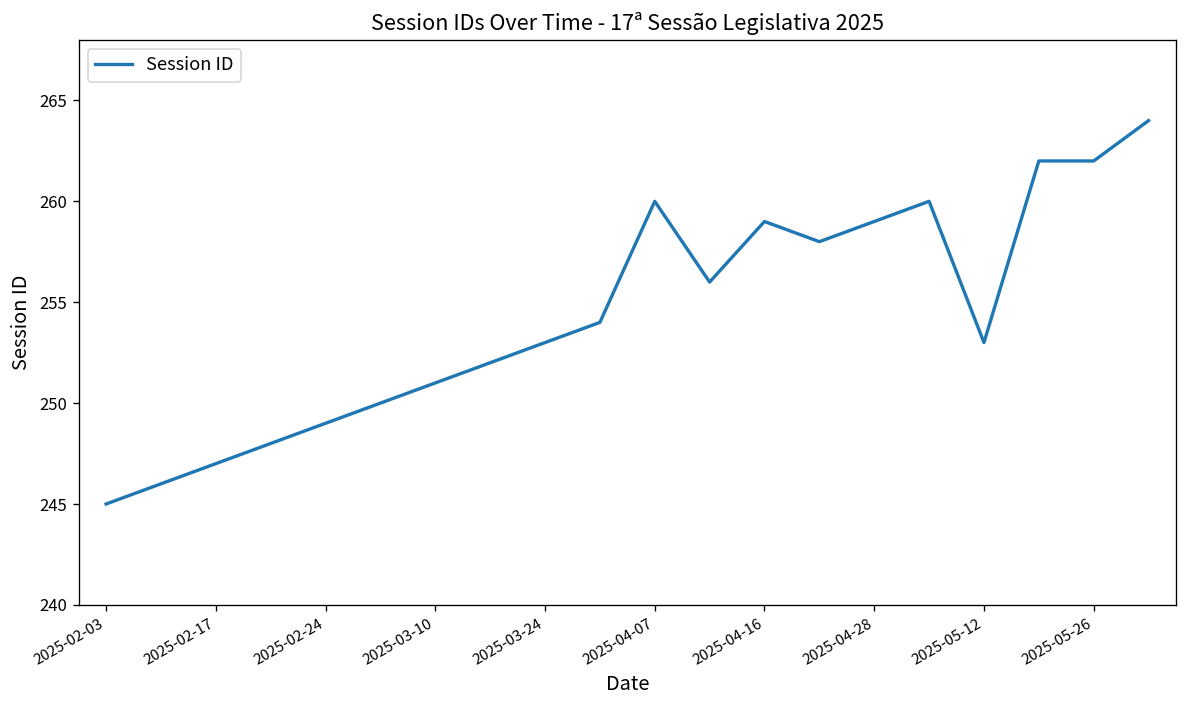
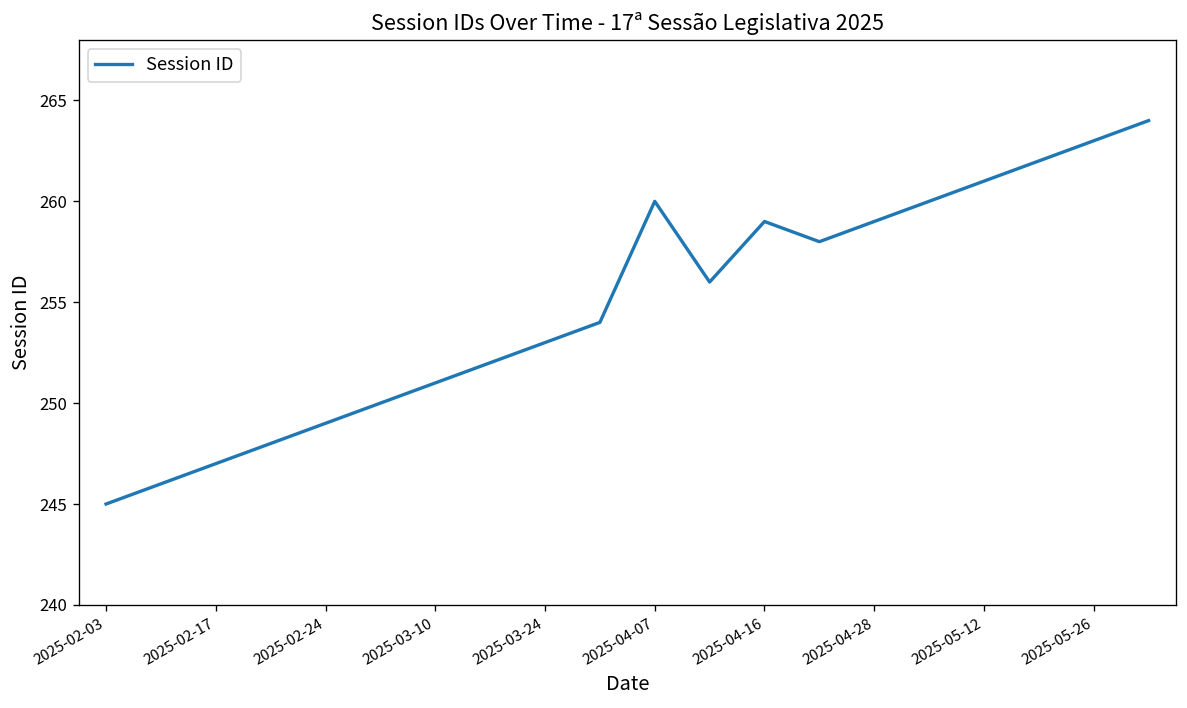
2025-05-12: 253 -> 261
2025-05-26: 262 -> 263
